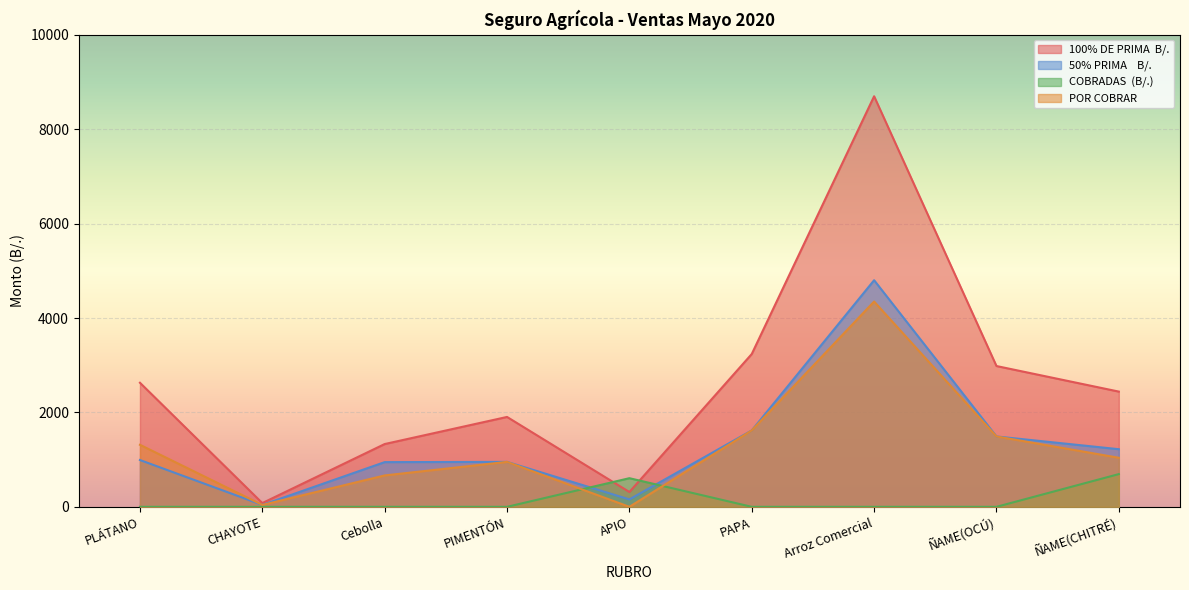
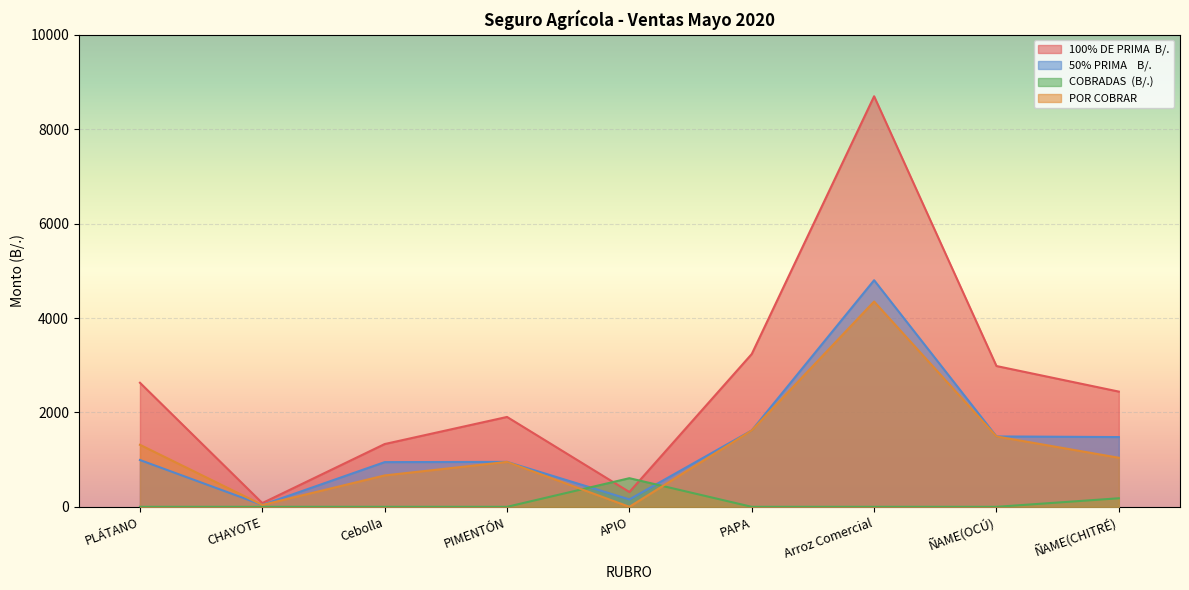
50% PRIMA B/., ÑAME(CHITRÉ): 1200 -> 1500
COBRADAS (B/.), ÑAME(CHITRÉ): 700 -> 200
